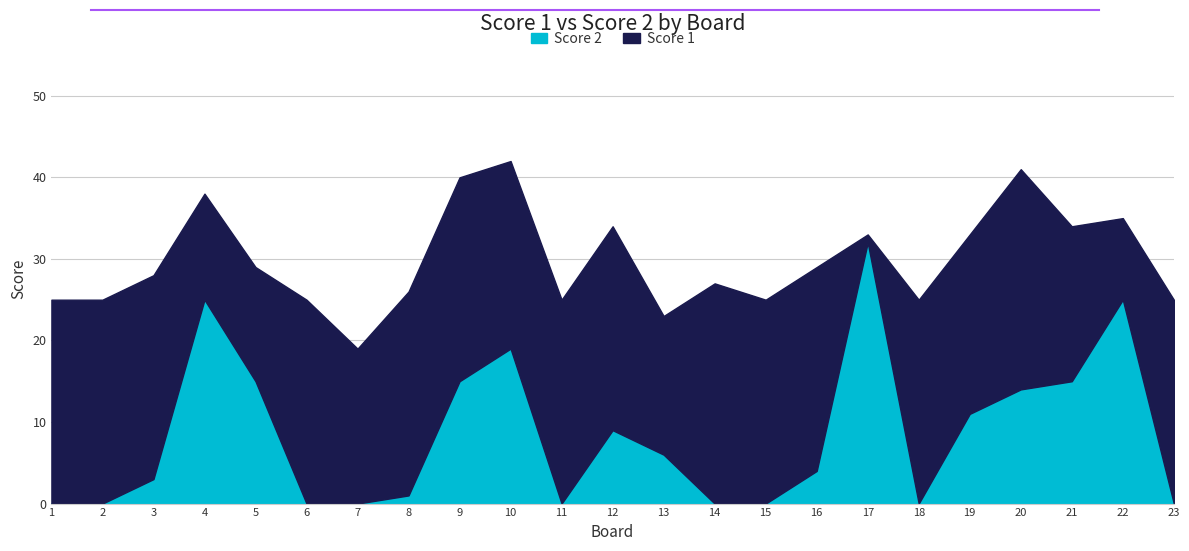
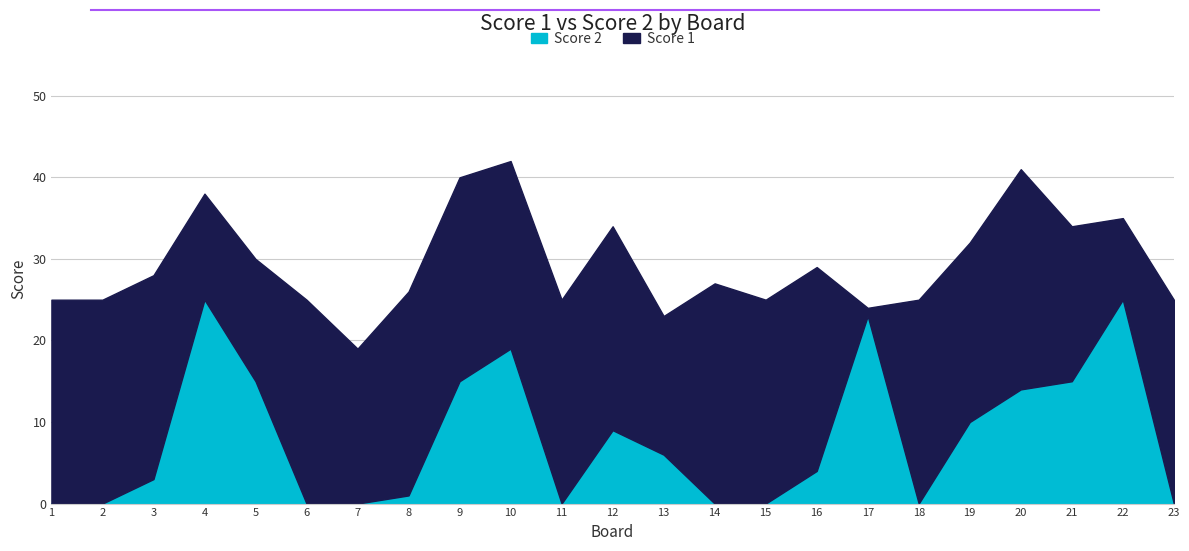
Score 1, 5: 14 -> 15
Score 2, 17: 32 -> 23
Score 2, 19: 11 -> 10
